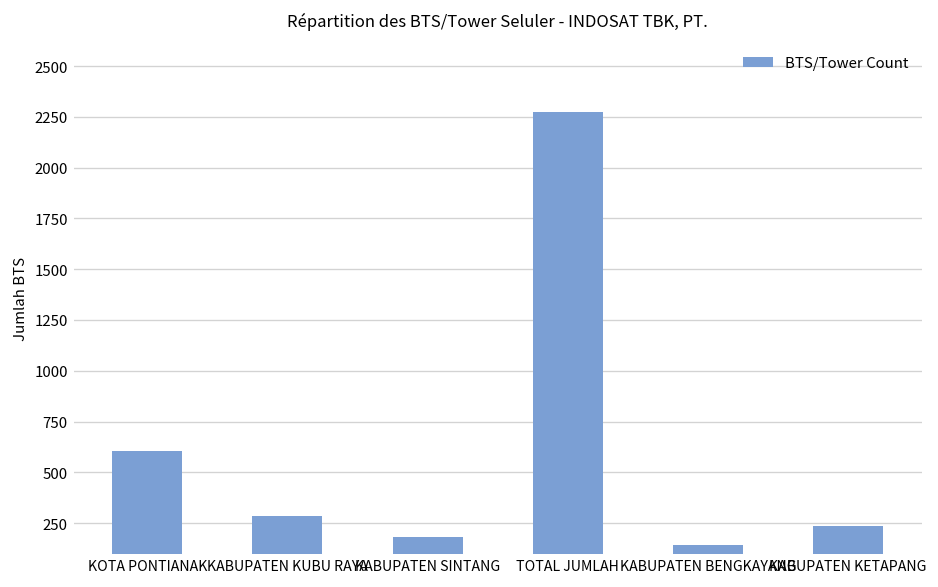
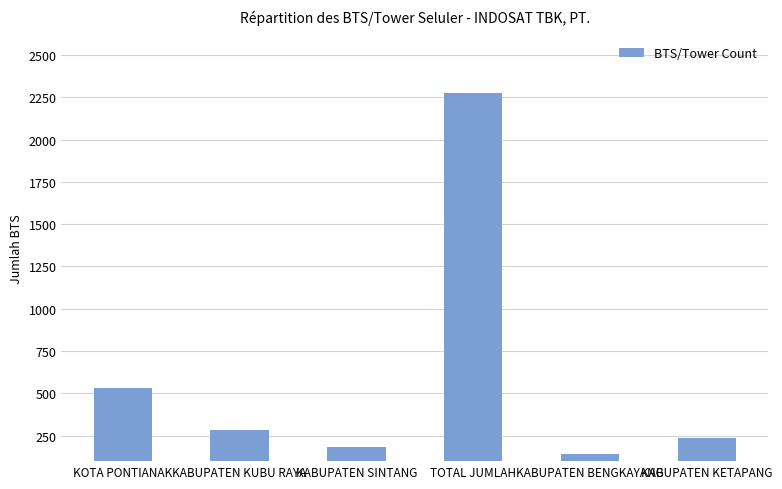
KOTA PONTIANAK: 600 -> 530
